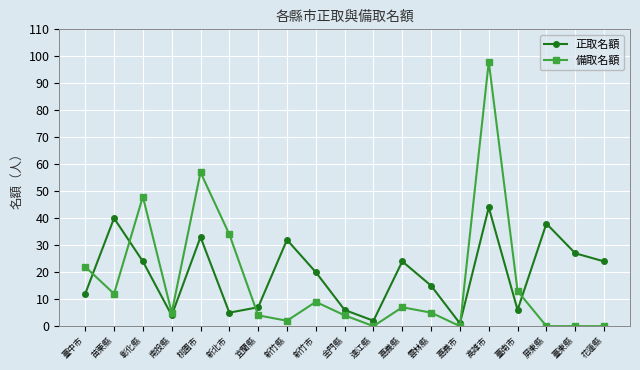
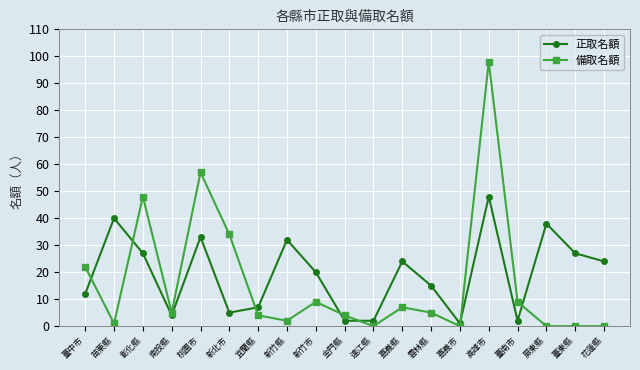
備取名額, 苗栗縣: 12 -> 1
正取名額, 彰化縣: 24 -> 27
正取名額, 金門縣: 6 -> 2
正取名額, 高雄市: 44 -> 48
正取名額, 臺南市: 6 -> 2
備取名額, 臺南市: 13 -> 9
